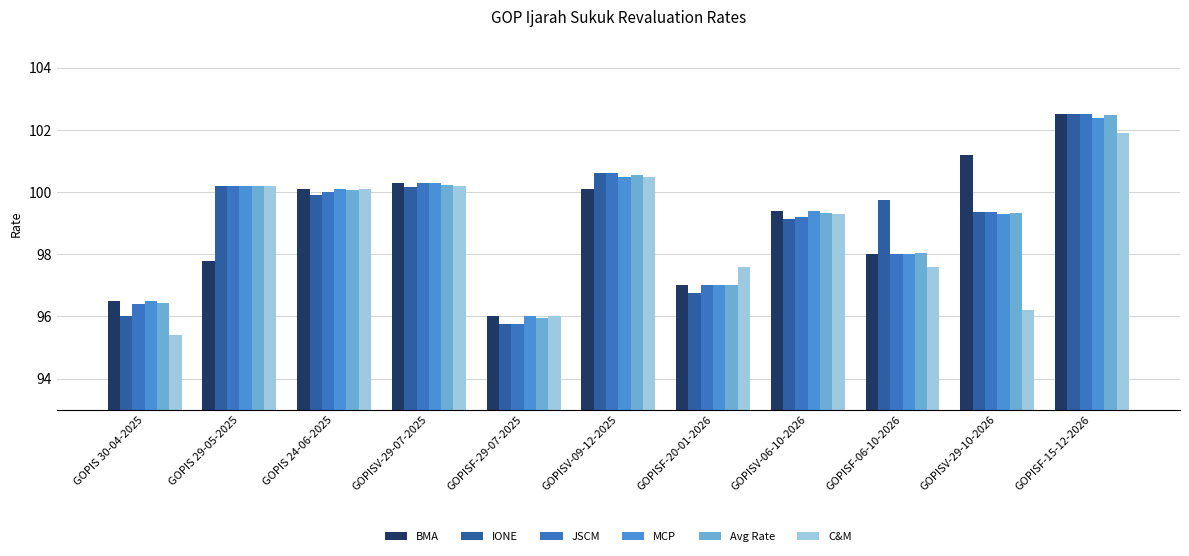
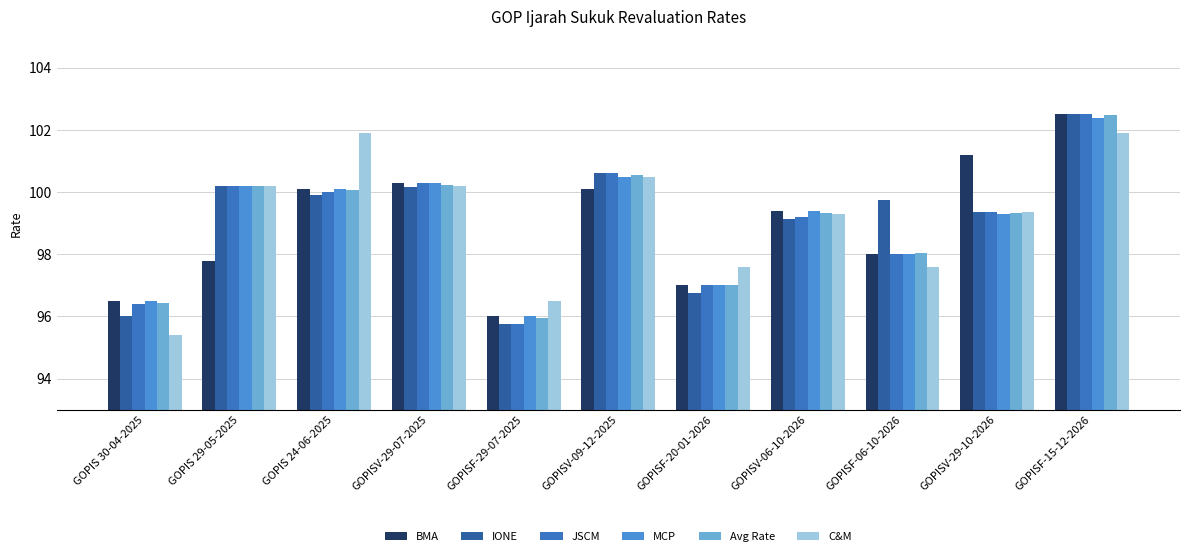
C&M, GOPIS 24-06-2025: 100.1 -> 101.9
C&M, GOPISF-29-07-2025: 96.0 -> 96.5
C&M, GOPISV-29-10-2026: 96.2 -> 99.4
